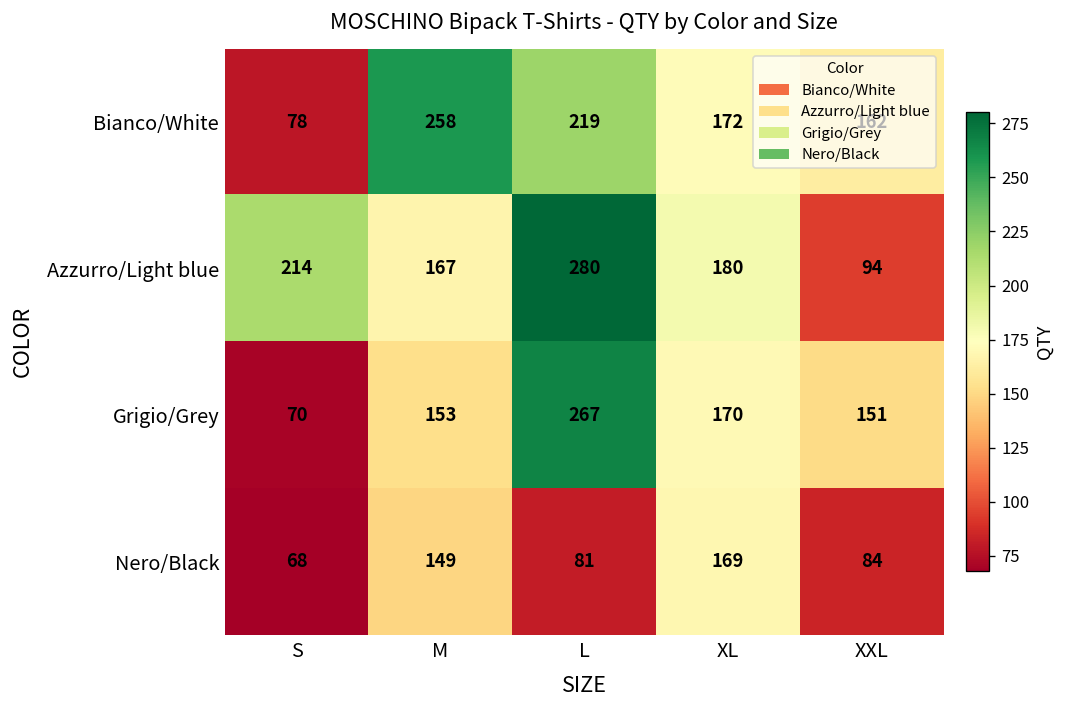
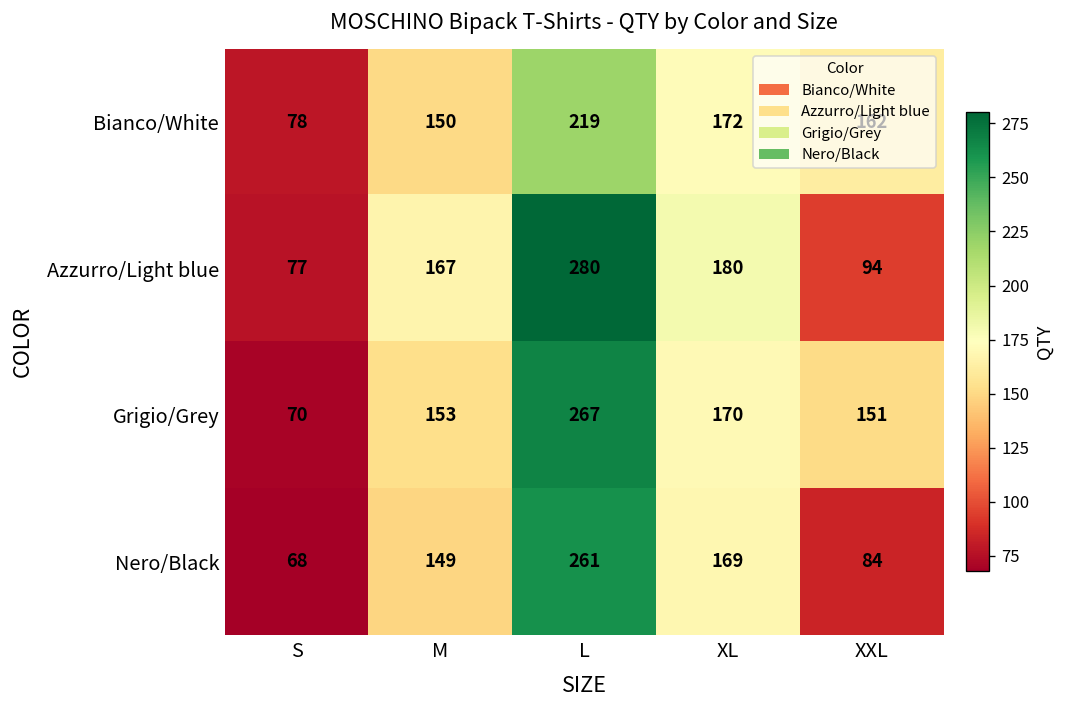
Bianco/White, M: 258 -> 150
Azzurro/Light blue, S: 214 -> 77
Nero/Black, L: 81 -> 261
